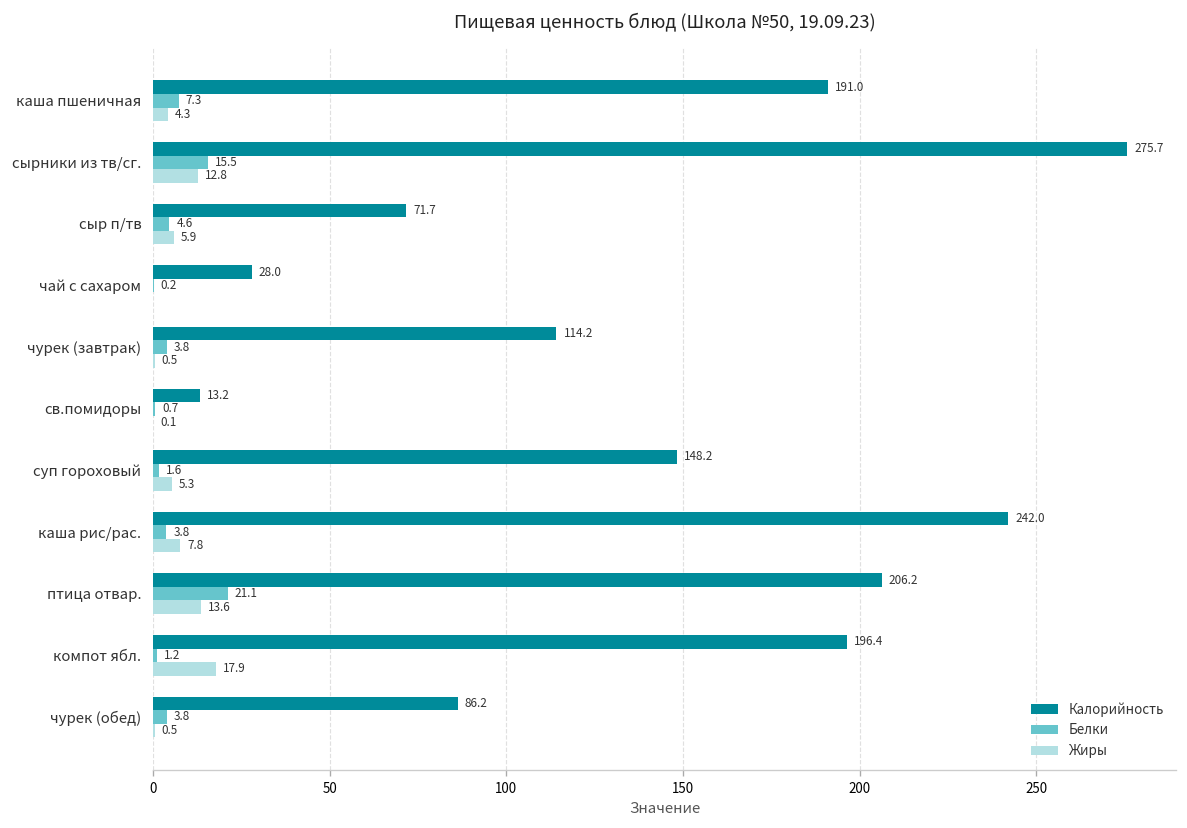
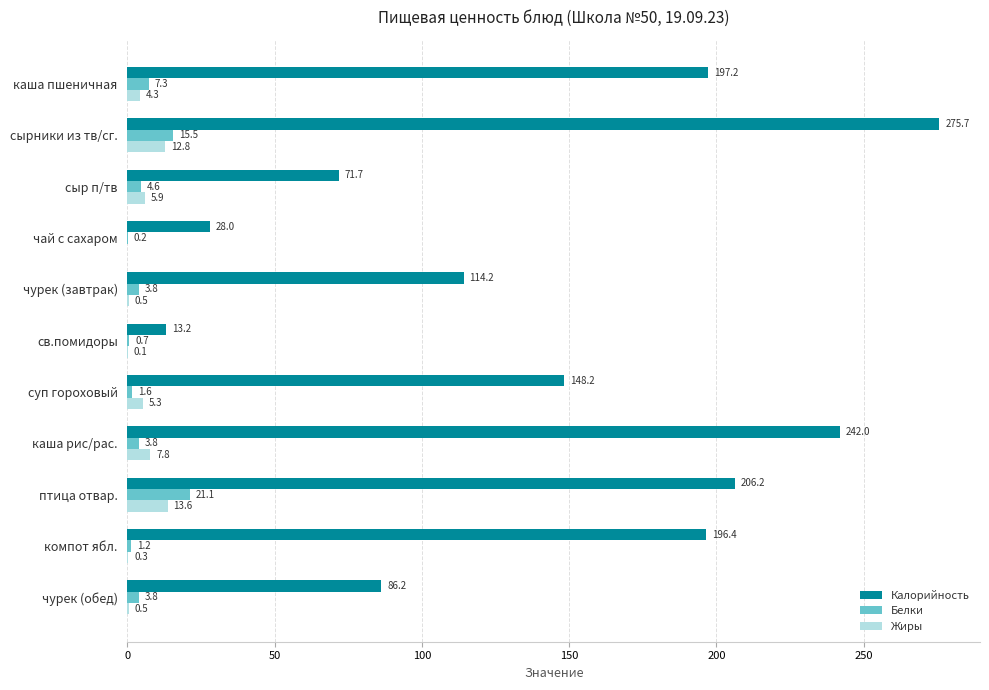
Калорийность, каша пшеничная: 191.0 -> 197.2
Жиры, компот ябл.: 17.9 -> 0.3
